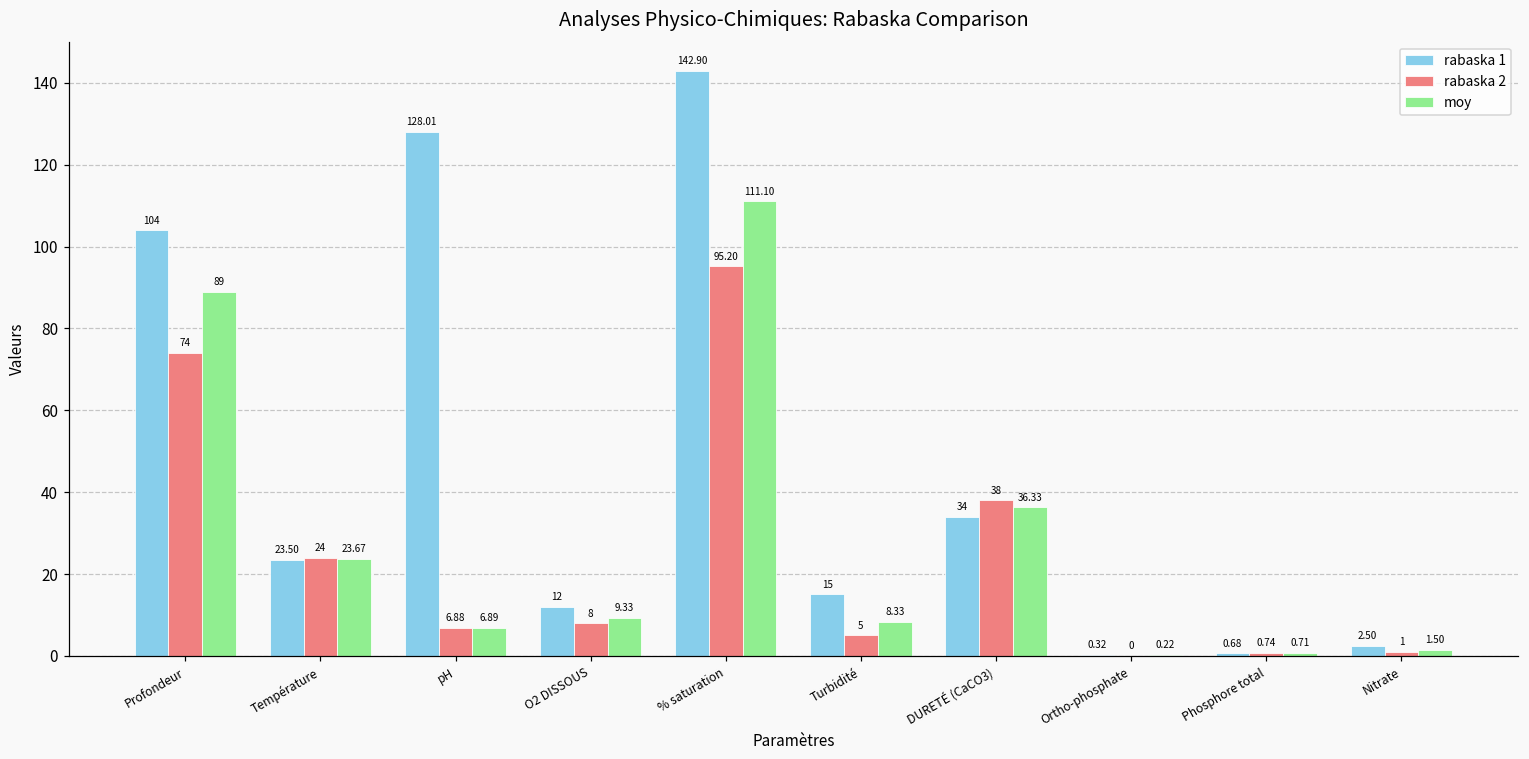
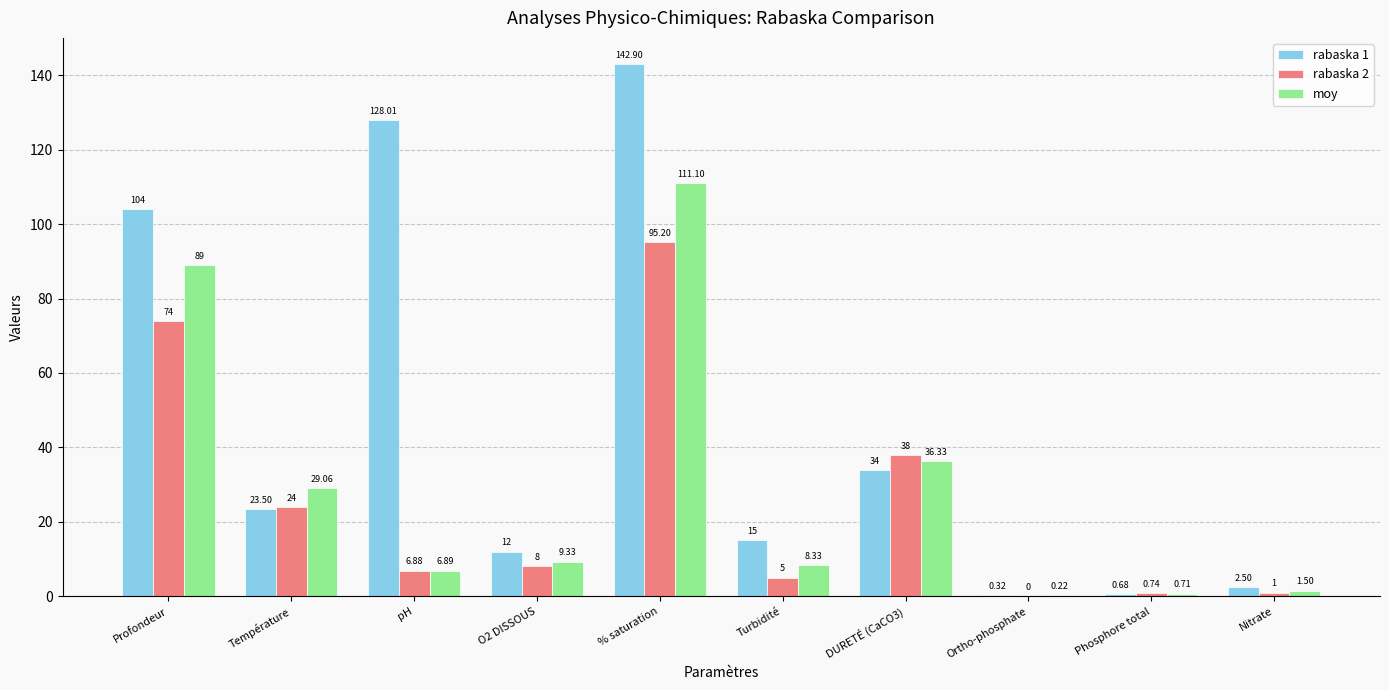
moy, Température: 23.67 -> 29.06
